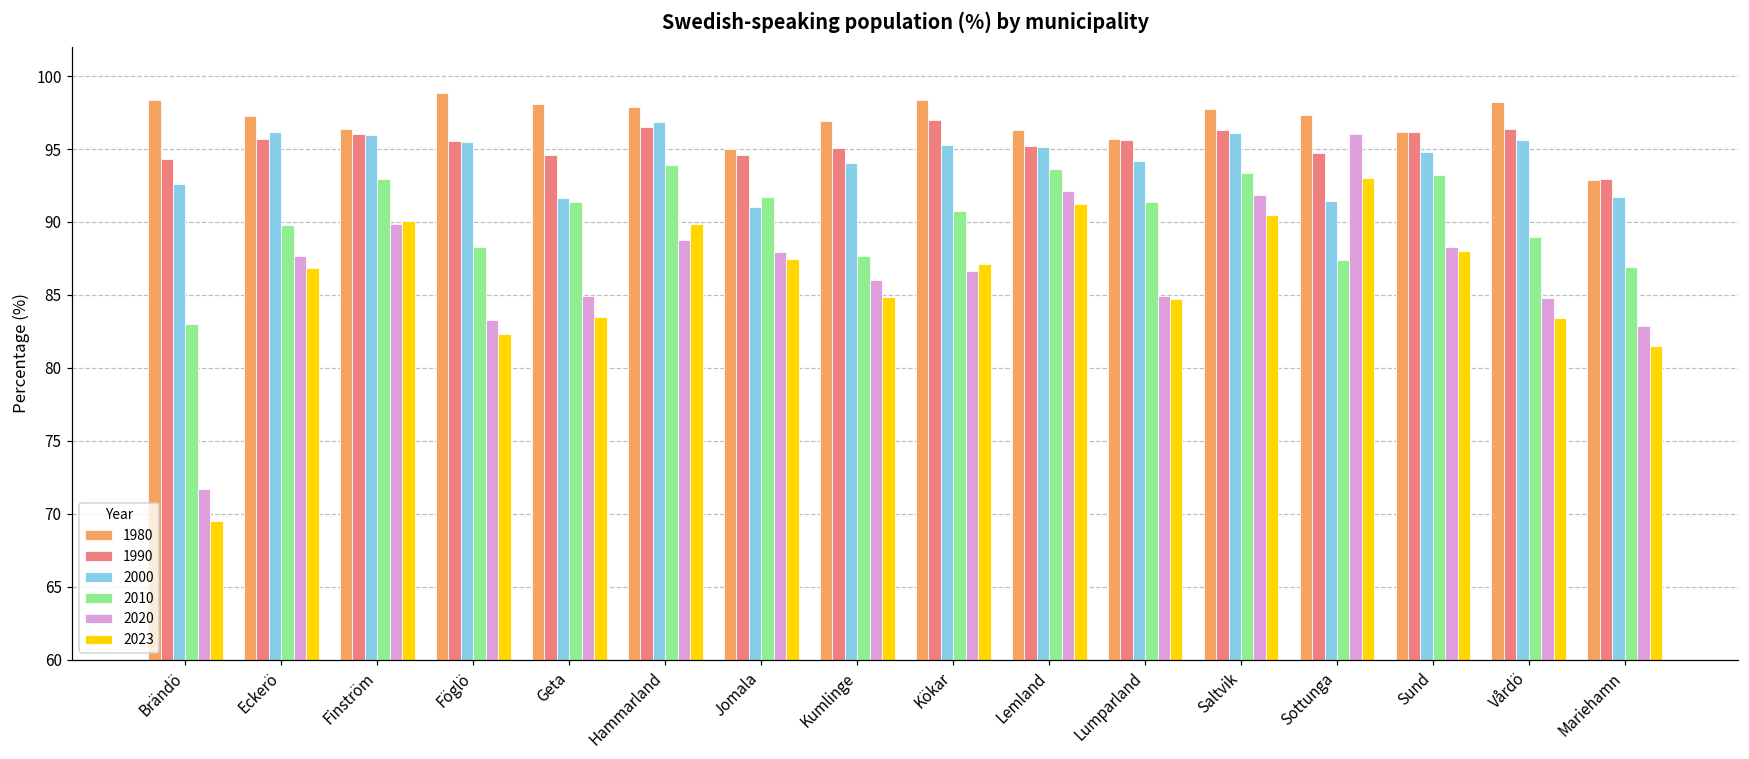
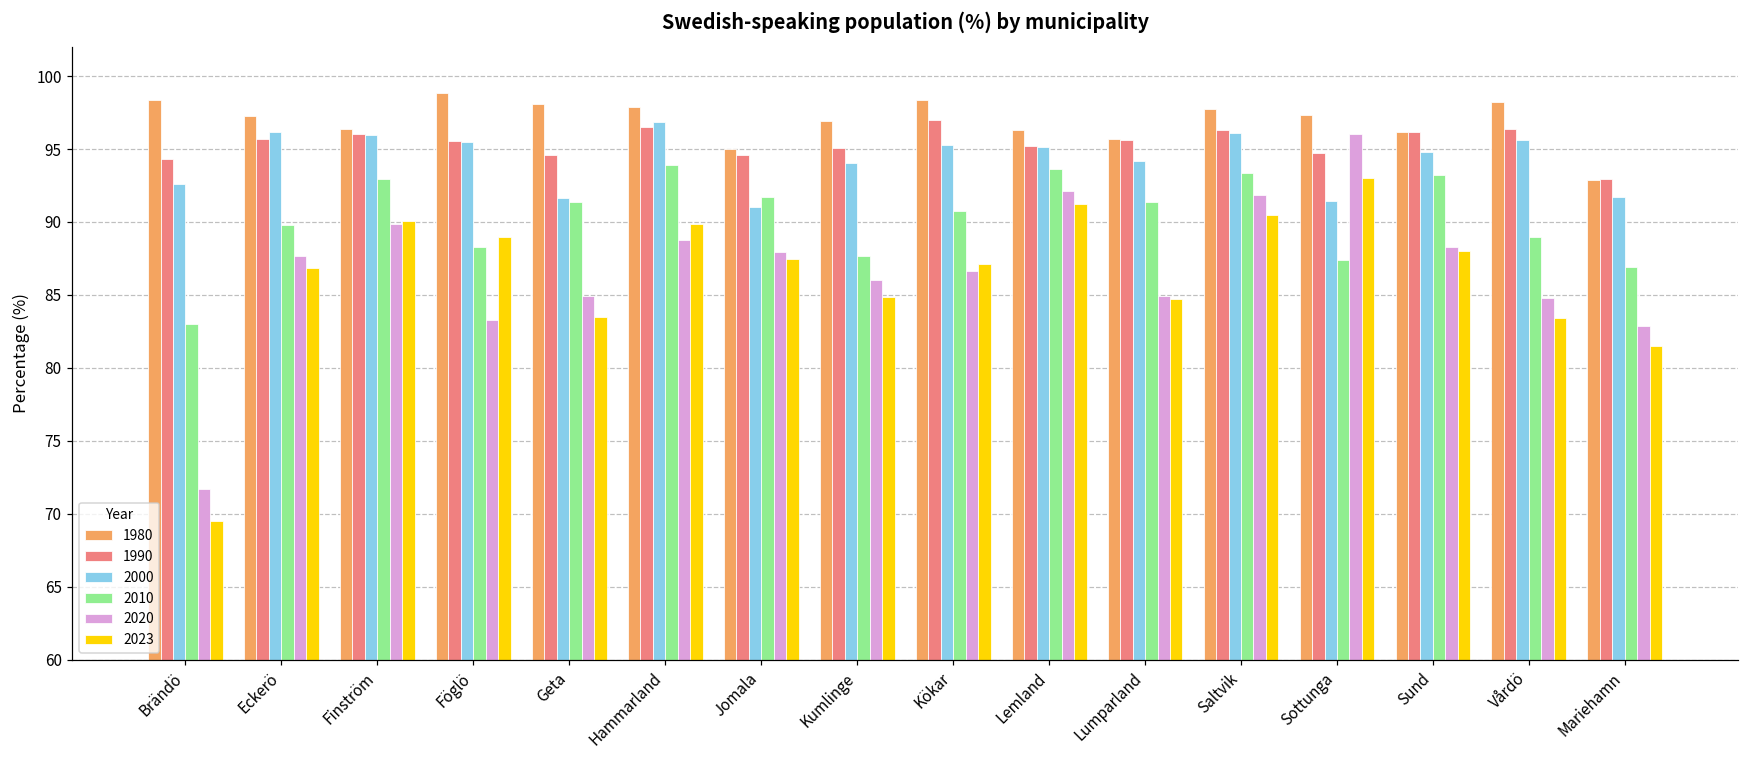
2023, Föglö: 82.3 -> 88.9
